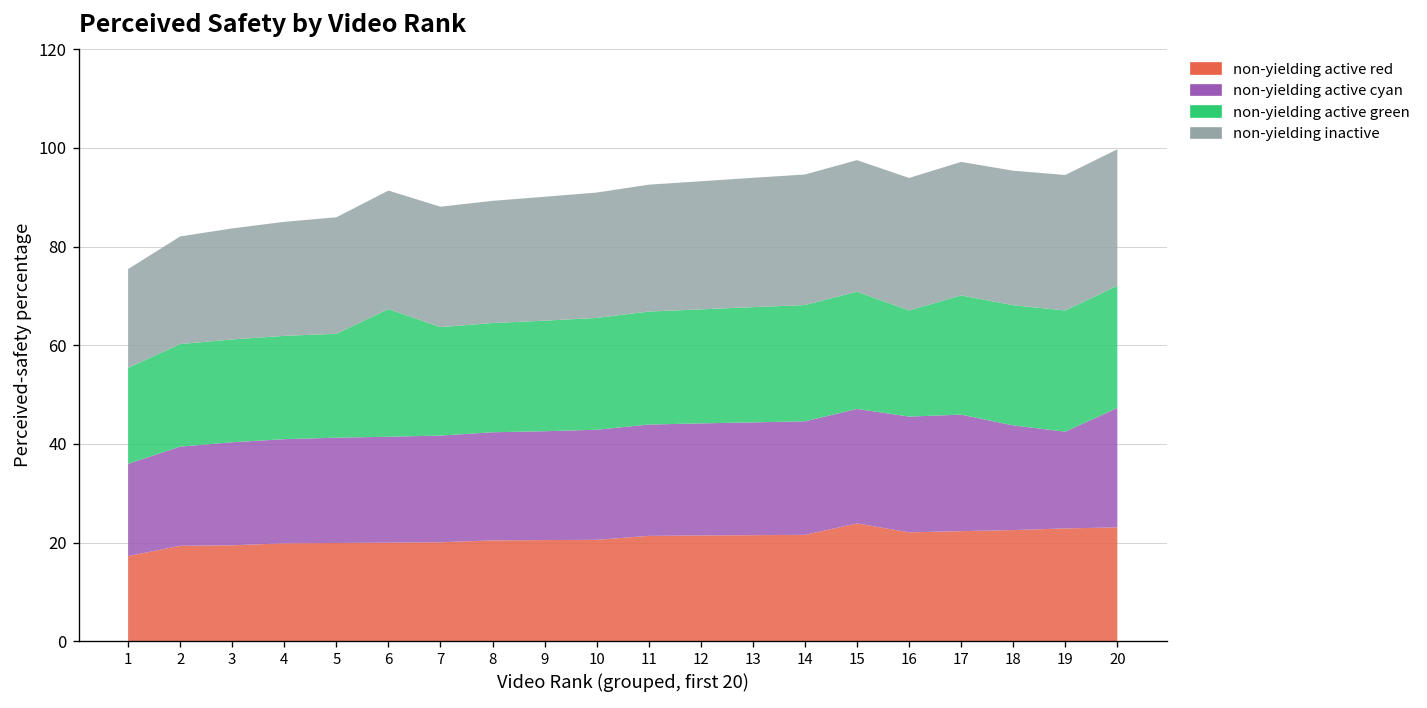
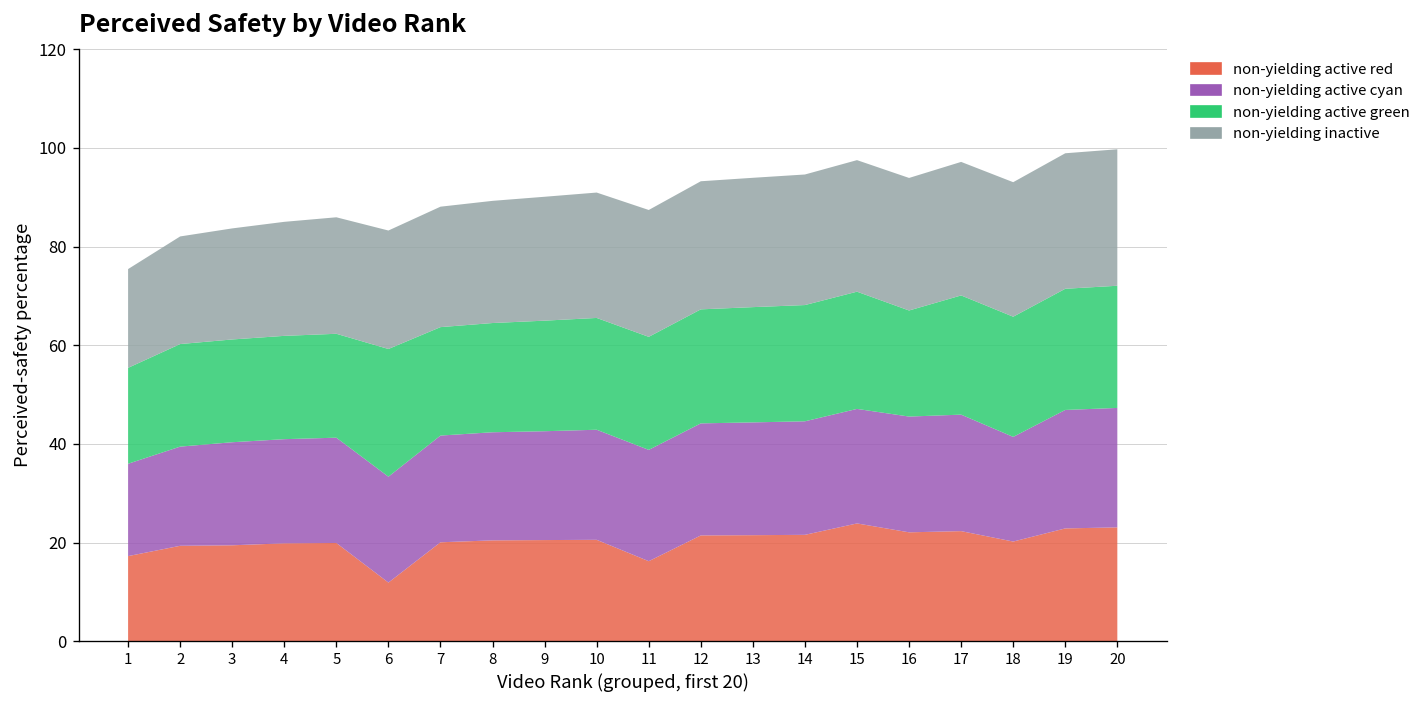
non-yielding active red, 6: 20 -> 12
non-yielding active red, 11: 21 -> 16
non-yielding active red, 18: 23 -> 20
non-yielding active cyan, 19: 20 -> 24
